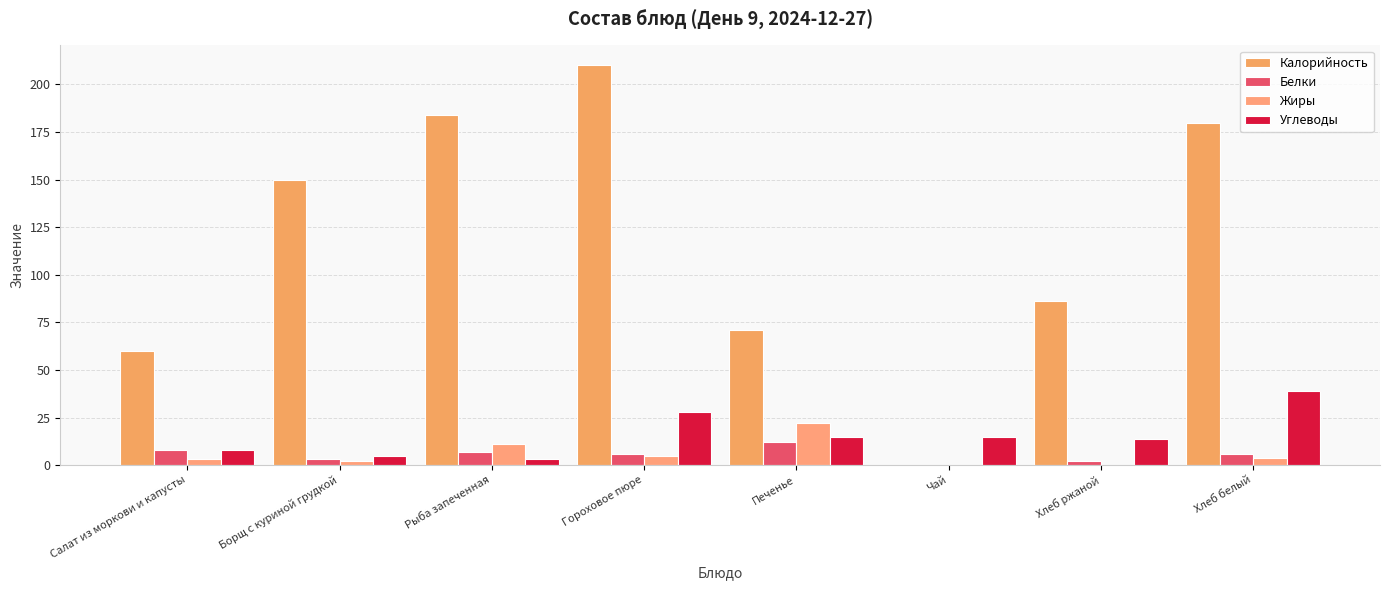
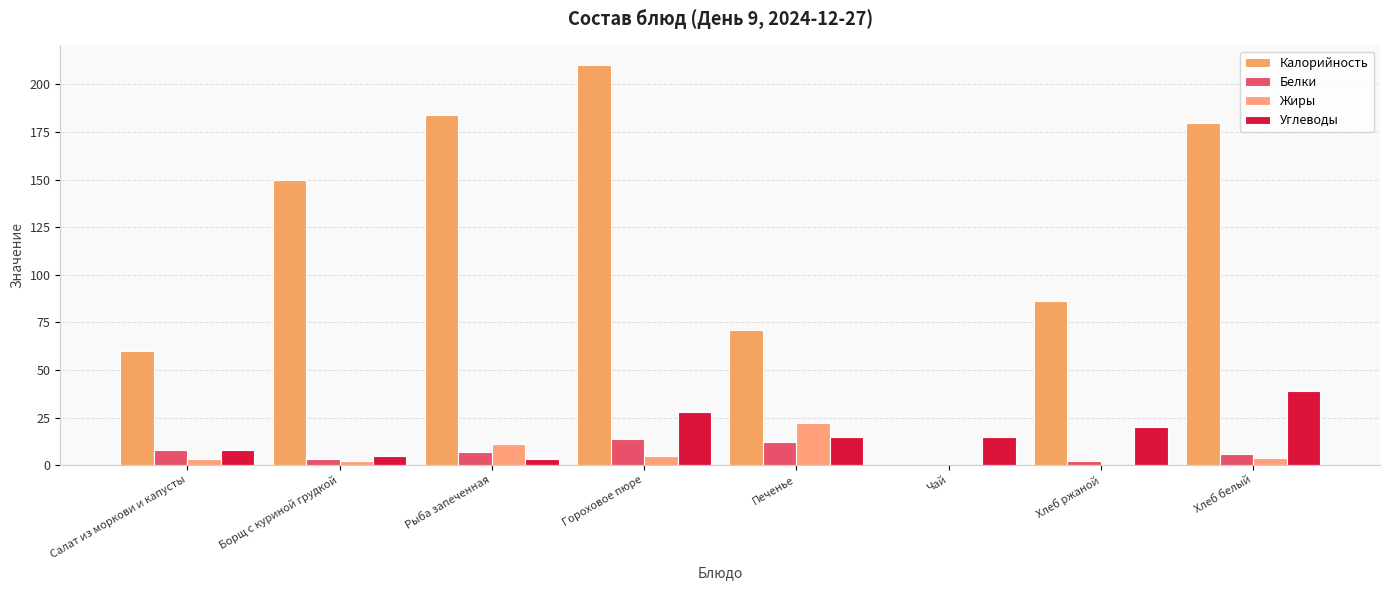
Белки, Гороховое пюре: 6 -> 14
Углеводы, Хлеб ржаной: 14 -> 20
